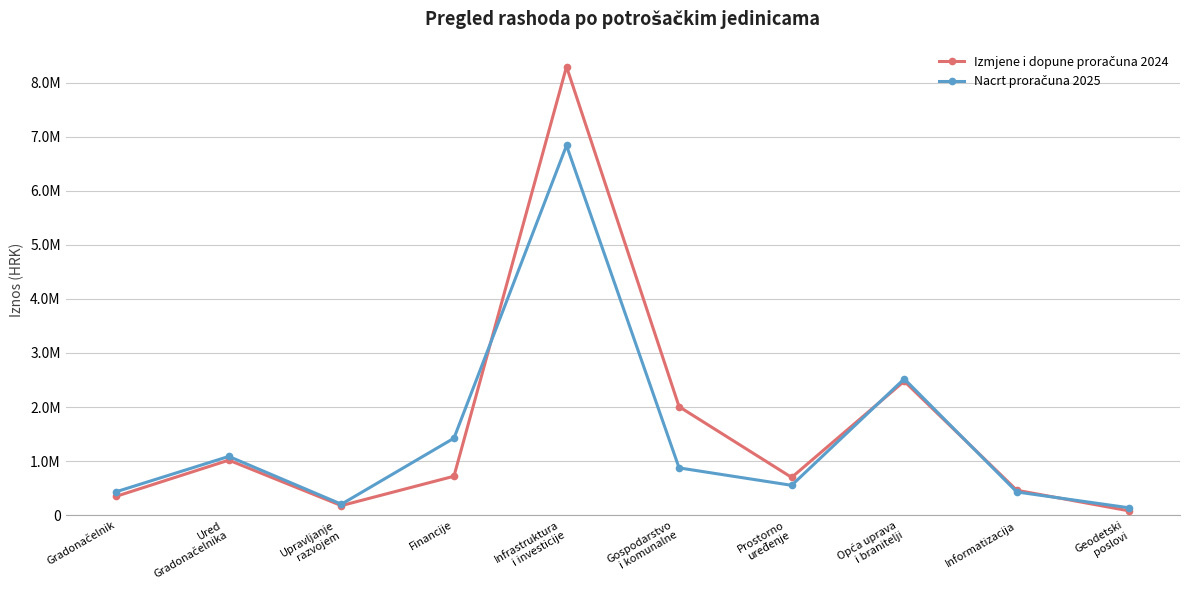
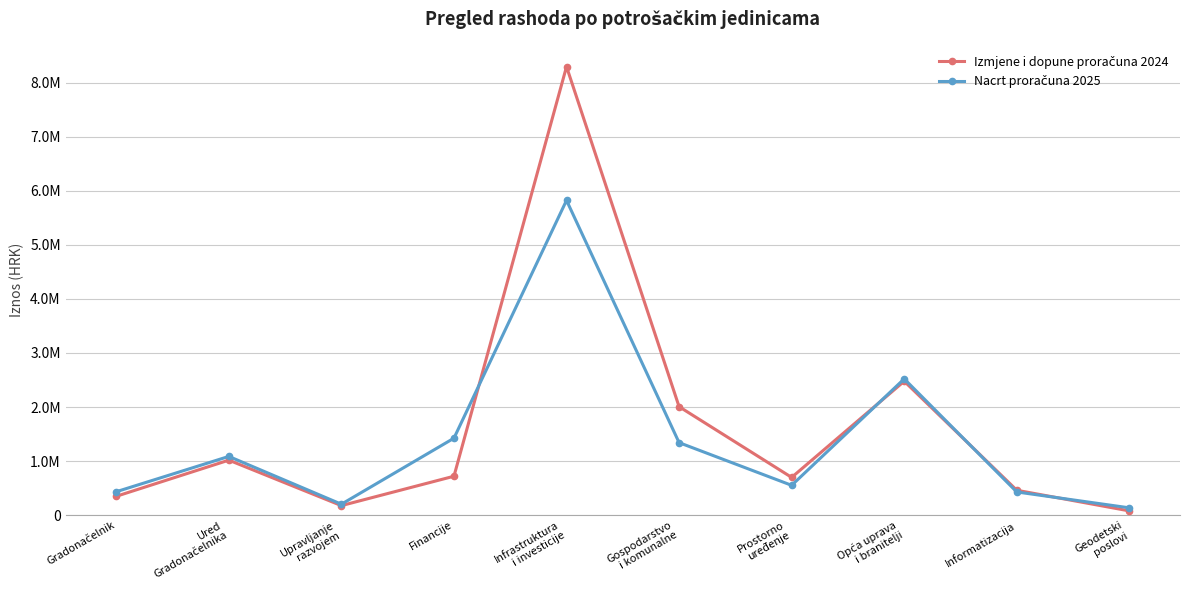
Nacrt proračuna 2025, Infrastruktura i investicije: 6800000 -> 5800000
Nacrt proračuna 2025, Gospodarstvo i komunalne: 900000 -> 1300000
